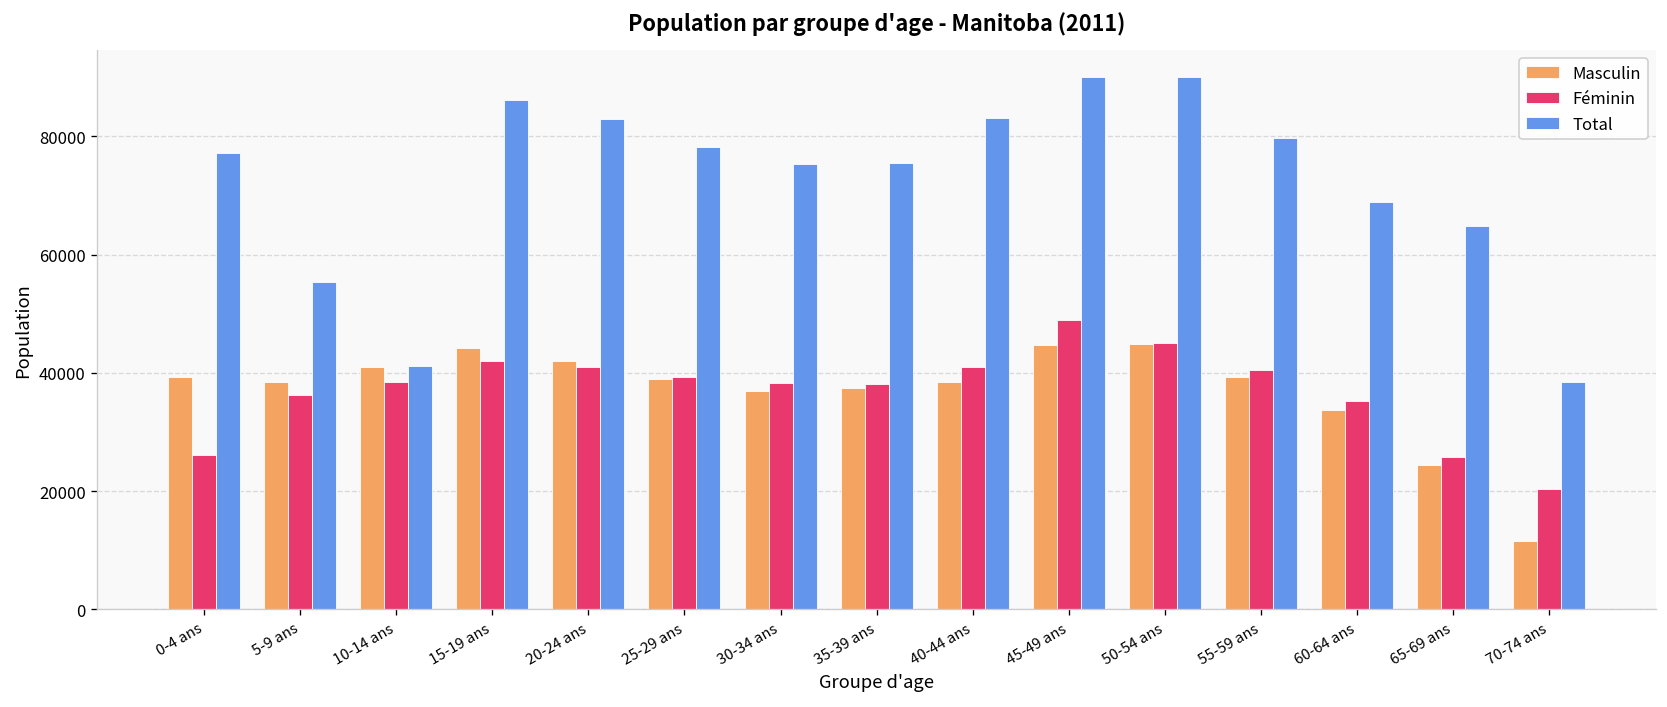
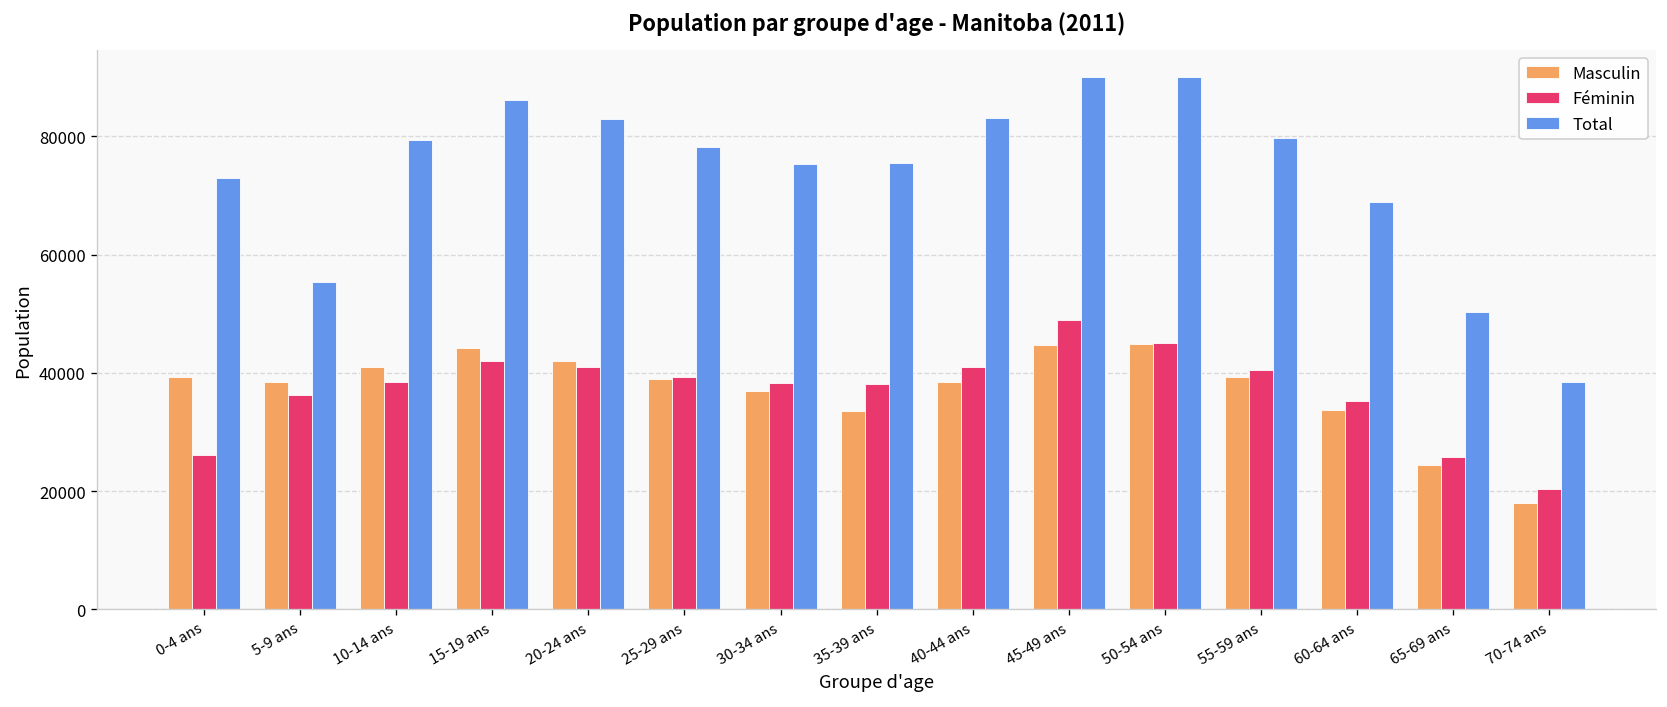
Total, 0-4 ans: 77000 -> 73000
Total, 10-14 ans: 41000 -> 79000
Masculin, 35-39 ans: 37000 -> 34000
Total, 65-69 ans: 65000 -> 50000
Masculin, 70-74 ans: 12000 -> 18000
